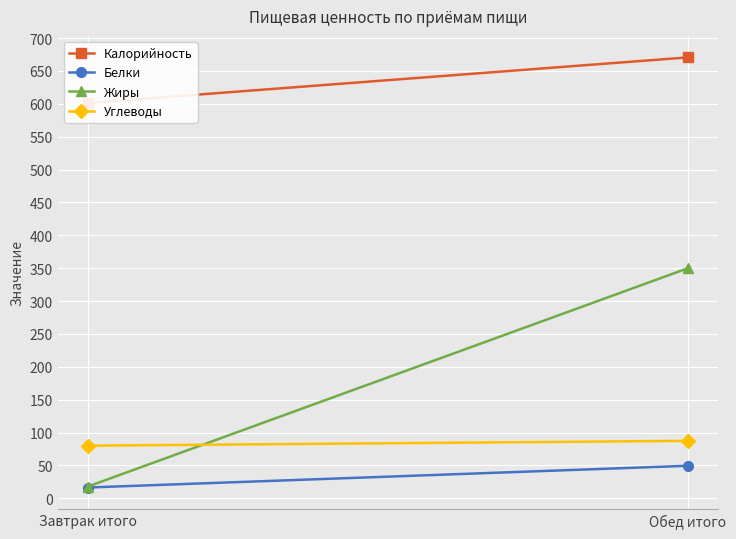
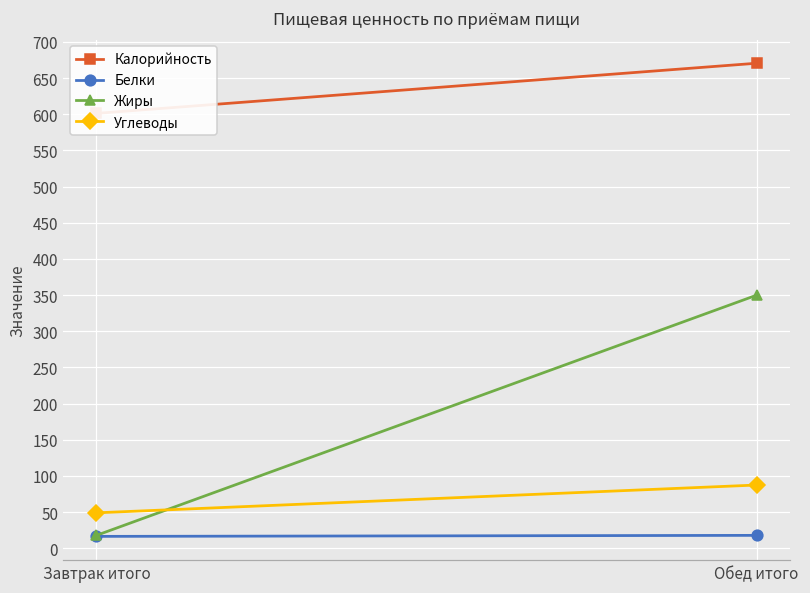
Углеводы, Завтрак итого: 80 -> 50
Белки, Обед итого: 50 -> 20
